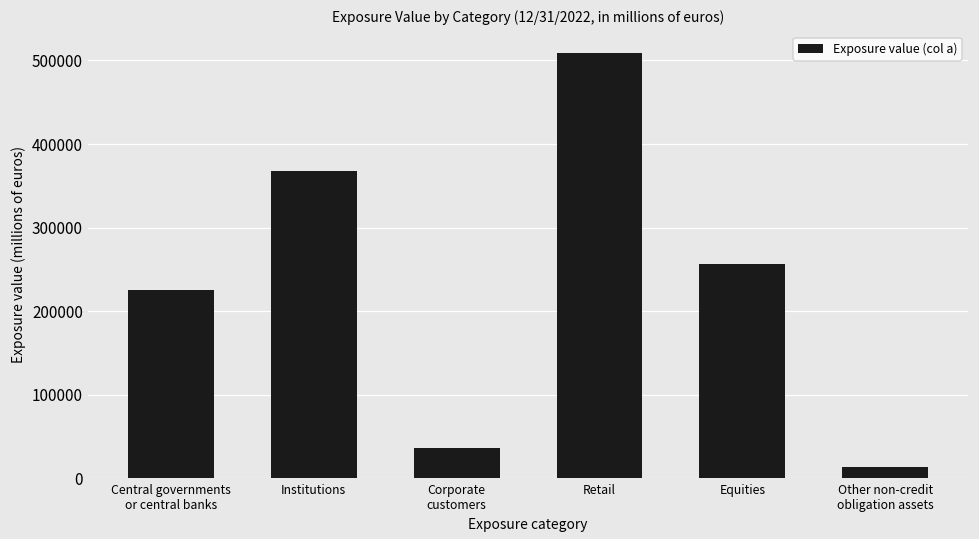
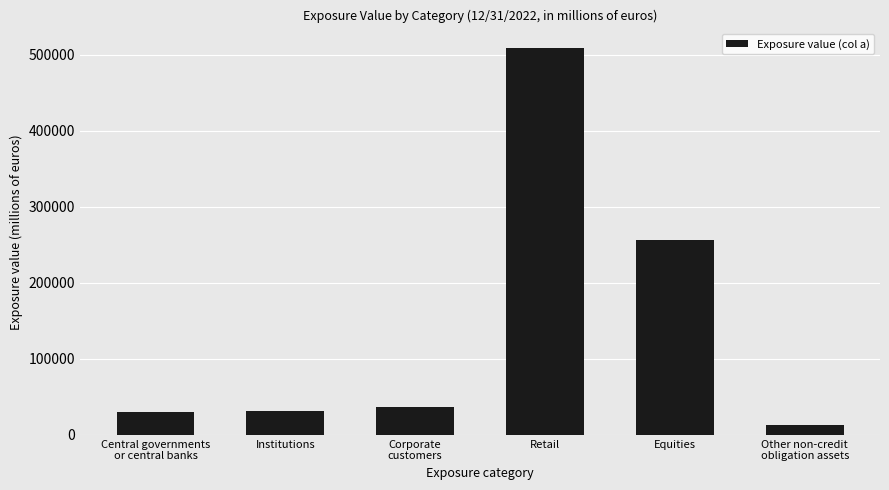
Central governments or central banks: 230000 -> 30000
Institutions: 370000 -> 30000
